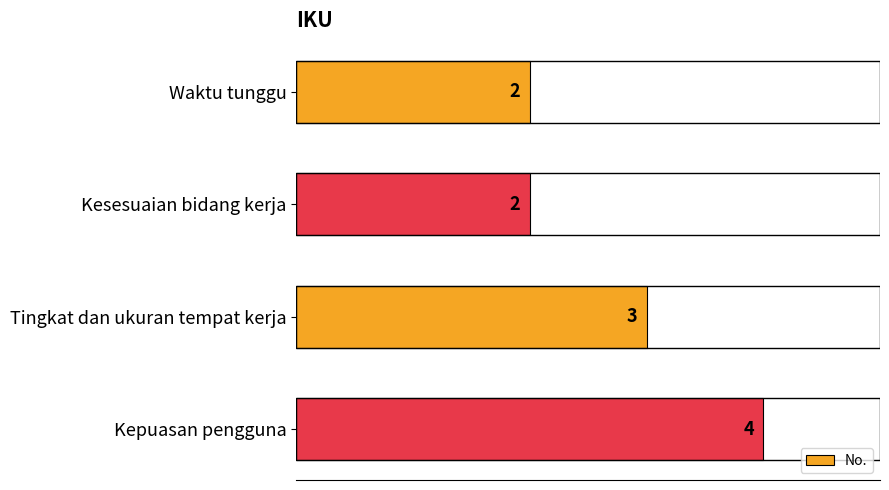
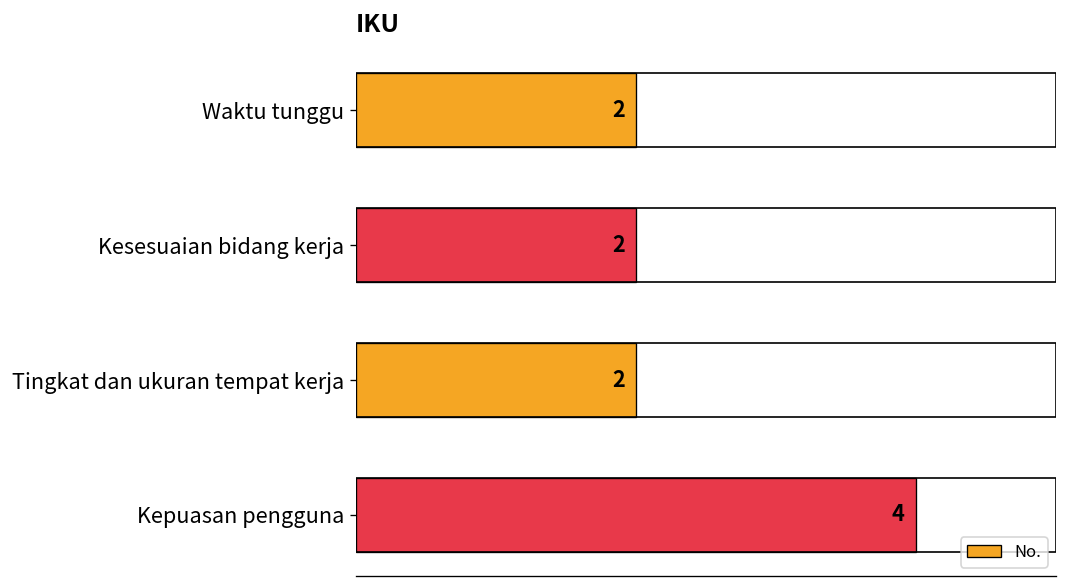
Tingkat dan ukuran tempat kerja: 3 -> 2
